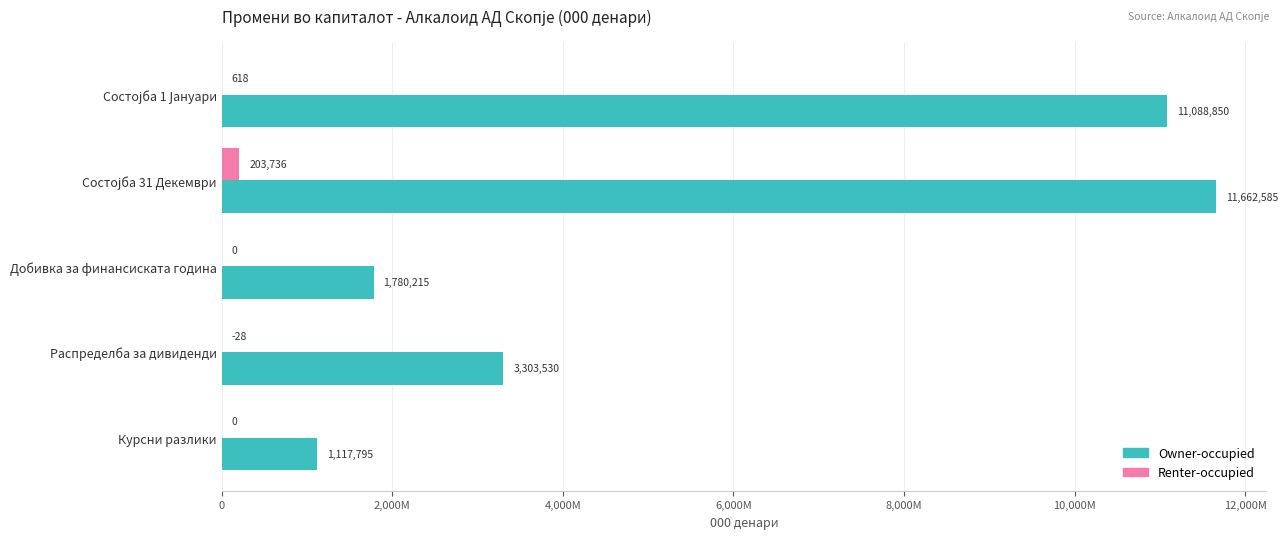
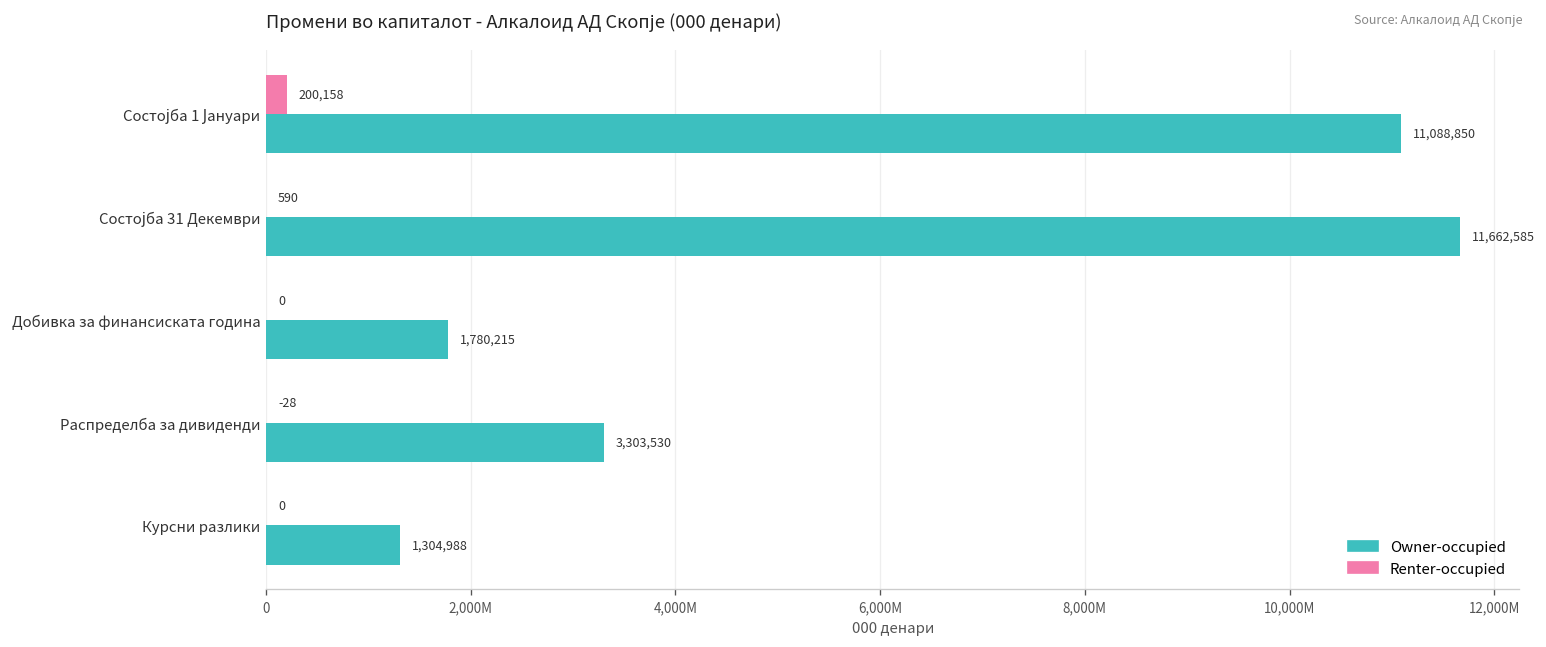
Renter-occupied, Состојба 1 Јануари: 618 -> 200,158
Renter-occupied, Состојба 31 Декември: 203,736 -> 590
Owner-occupied, Курсни разлики: 1,117,795 -> 1,304,988
